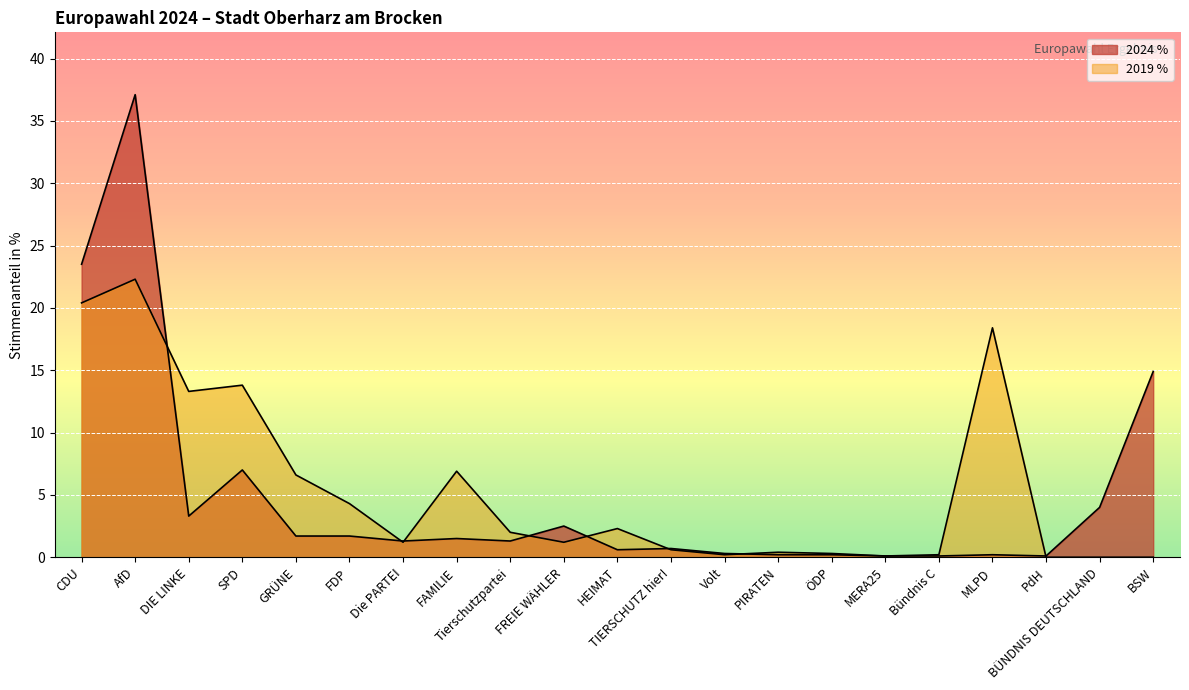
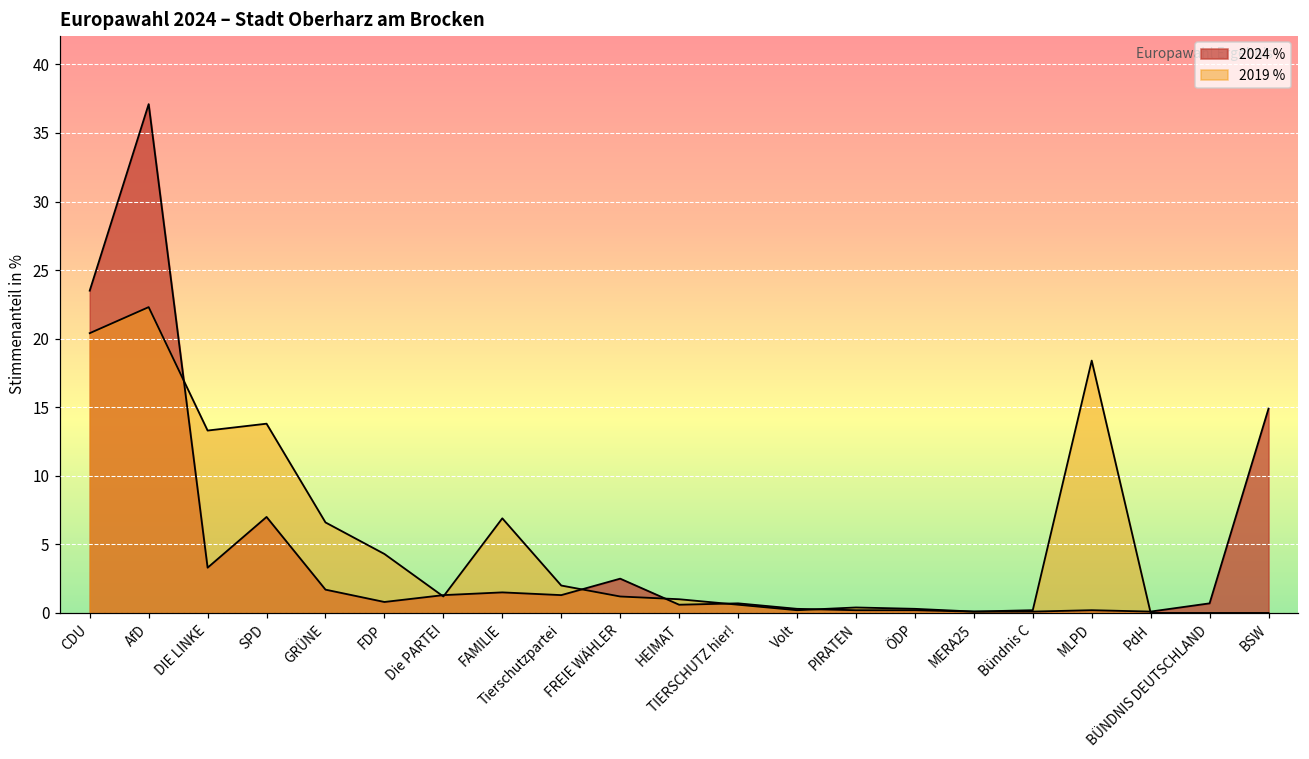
2024 %, FDP: 1.7 -> 0.8
2019 %, HEIMAT: 2.3 -> 1.0
2024 %, BÜNDNIS DEUTSCHLAND: 4.0 -> 0.7
